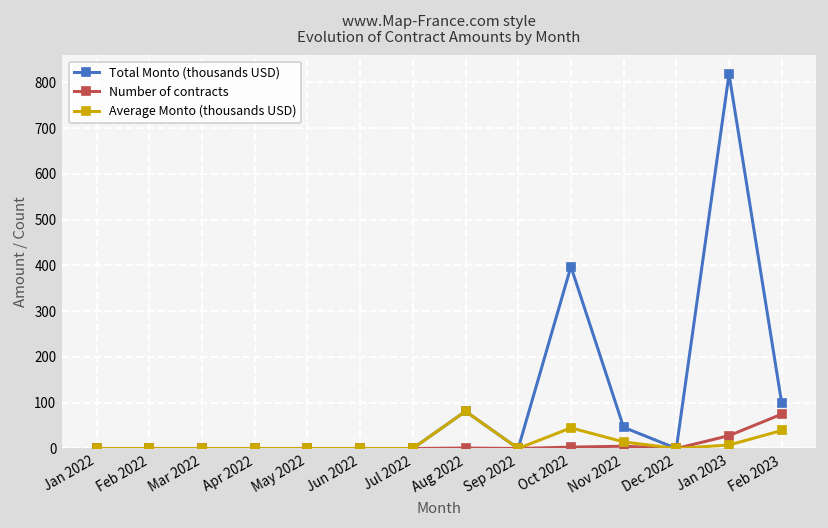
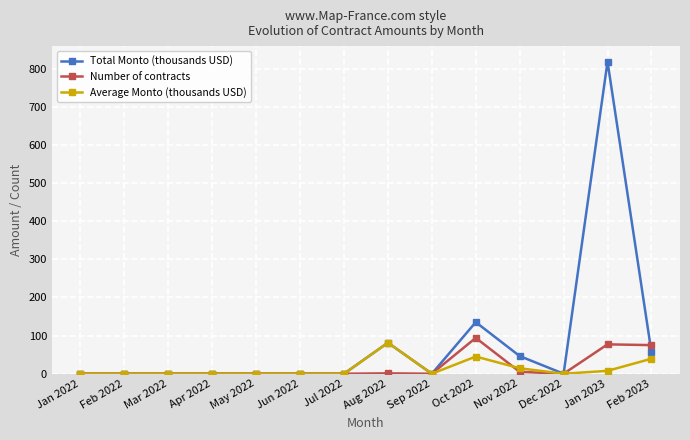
Total Monto (thousands USD), Oct 2022: 400 -> 140
Number of contracts, Oct 2022: 0 -> 90
Number of contracts, Jan 2023: 30 -> 80
Total Monto (thousands USD), Feb 2023: 100 -> 60
